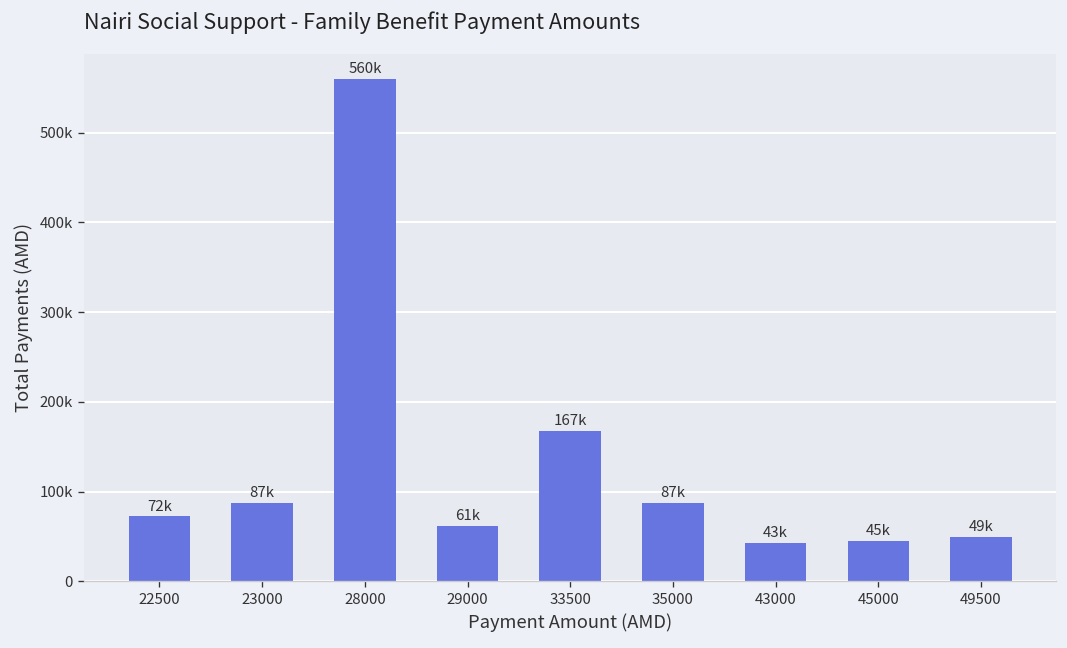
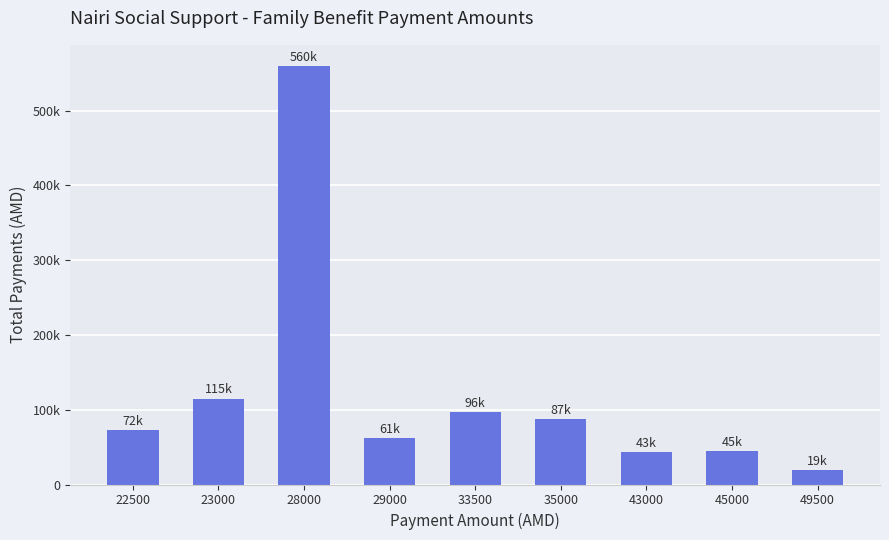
23000: 87k -> 115k
33500: 167k -> 96k
49500: 49k -> 19k
